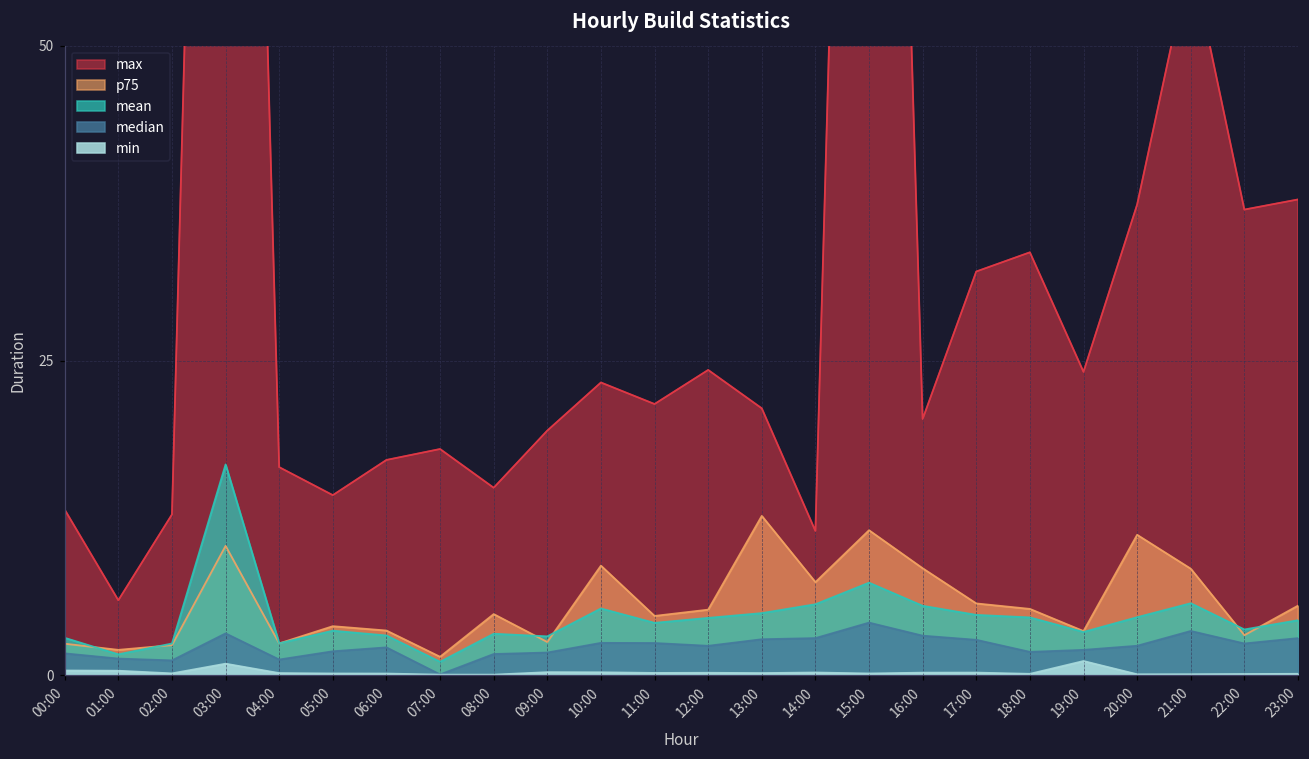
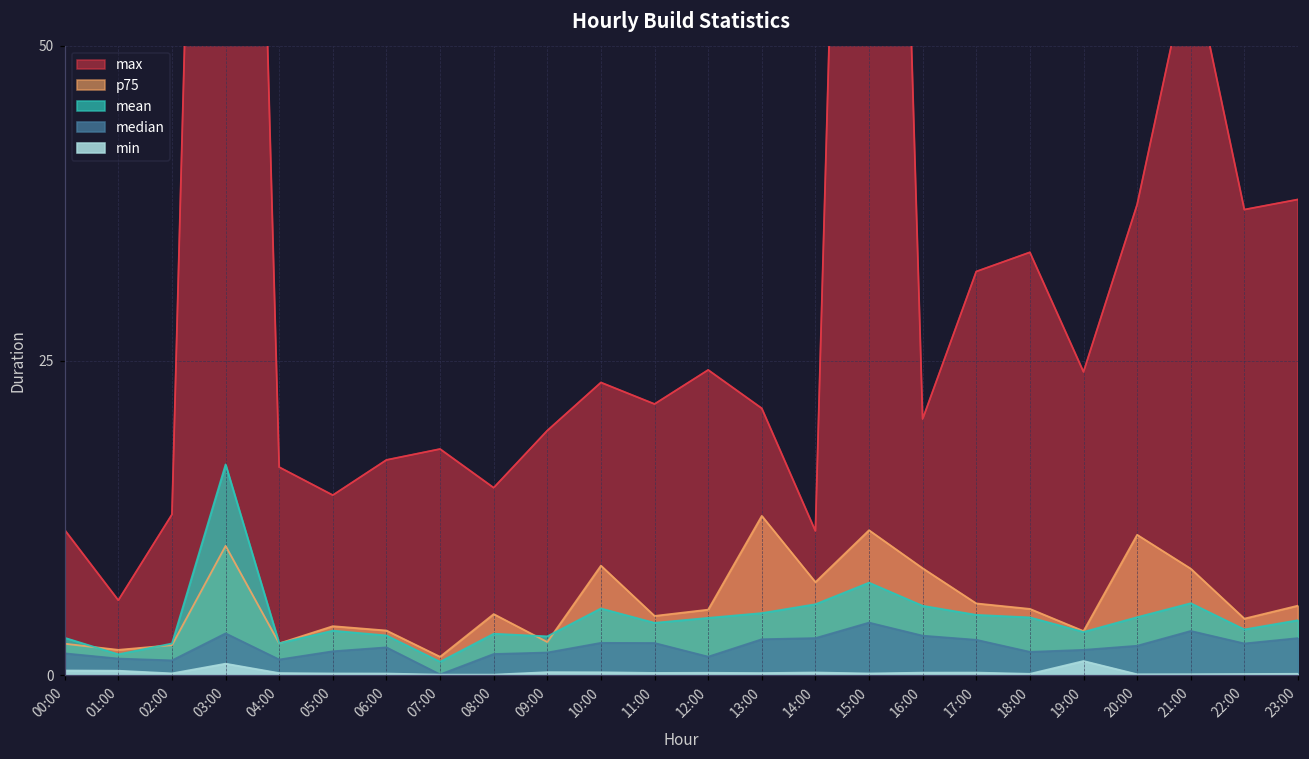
max, 00:00: 13.2 -> 11.5
median, 12:00: 2.3 -> 1.5
p75, 22:00: 3.2 -> 4.5
